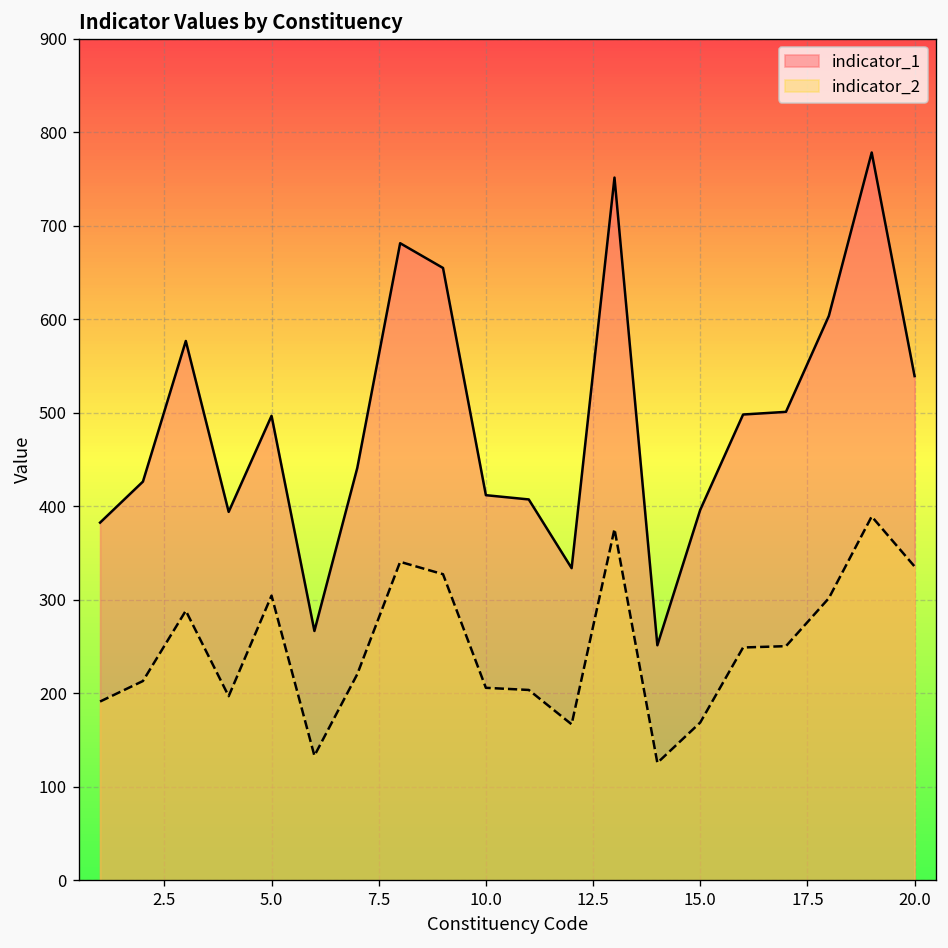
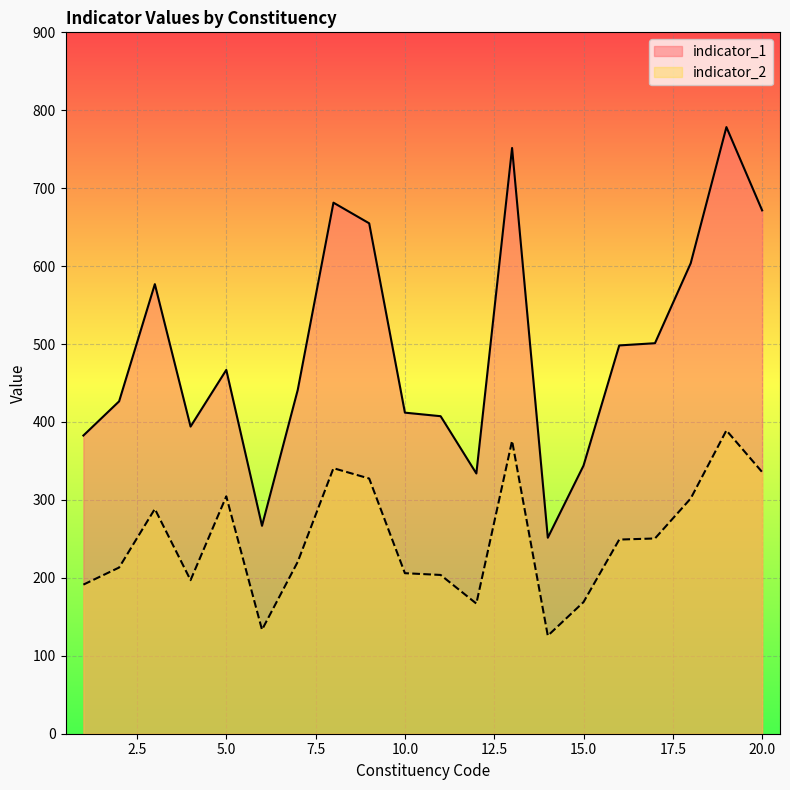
indicator_1, 5.0: 500 -> 470
indicator_1, 15.0: 400 -> 340
indicator_1, 20.0: 540 -> 670
